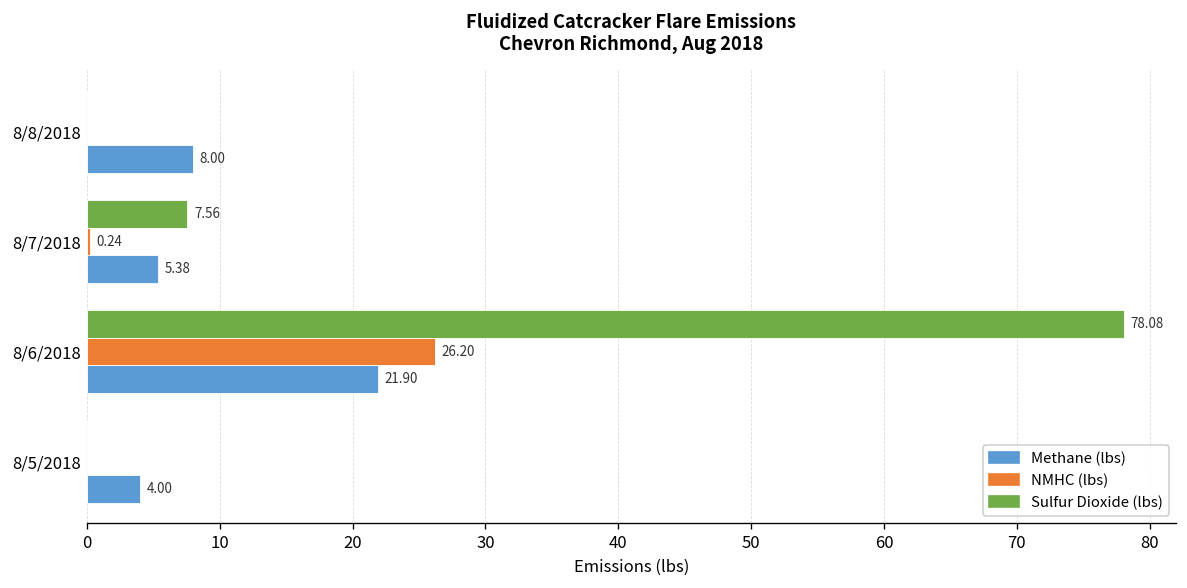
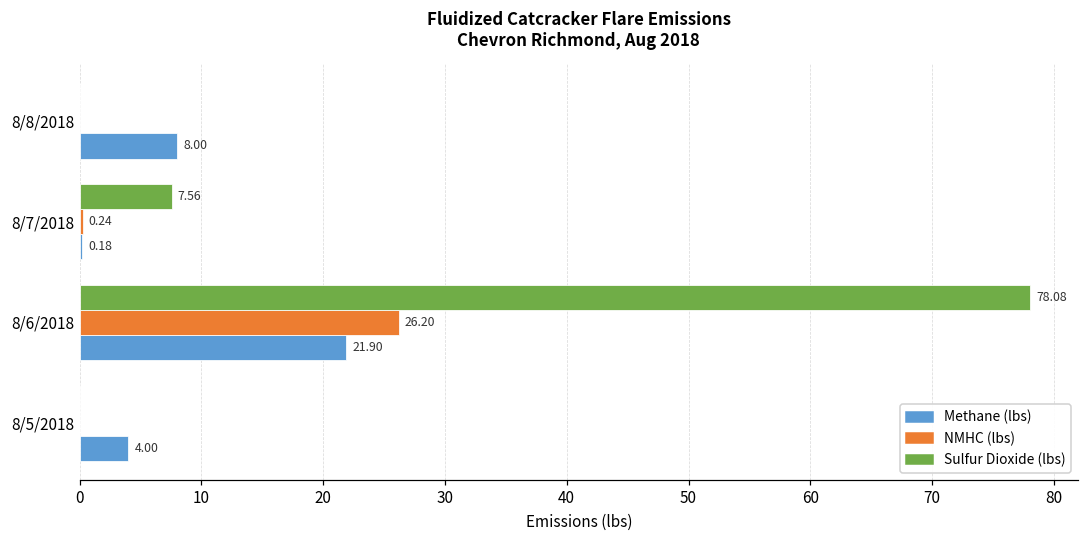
Methane (lbs), 8/7/2018: 5.38 -> 0.18
